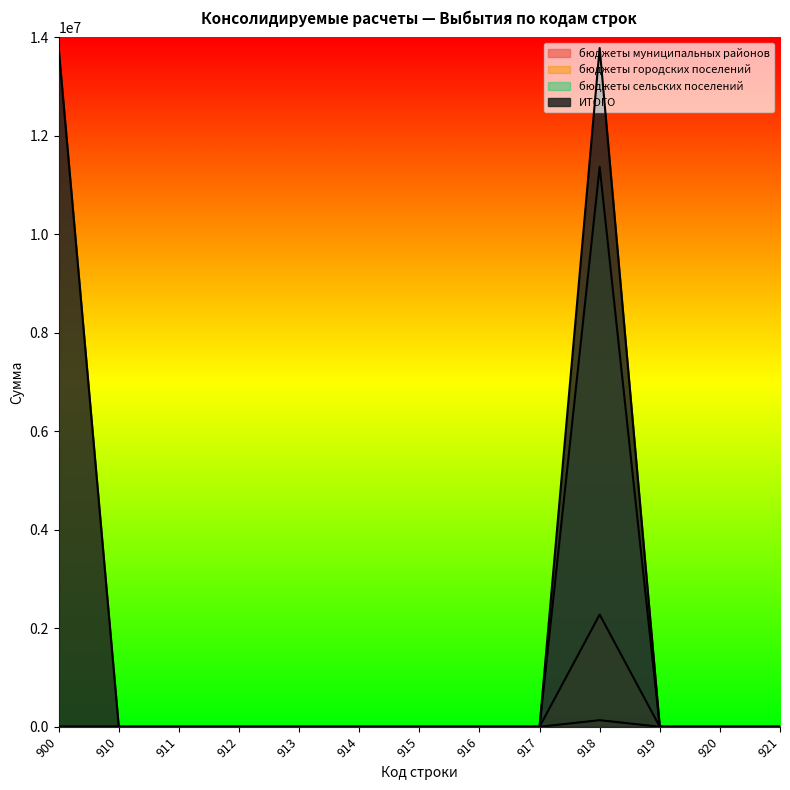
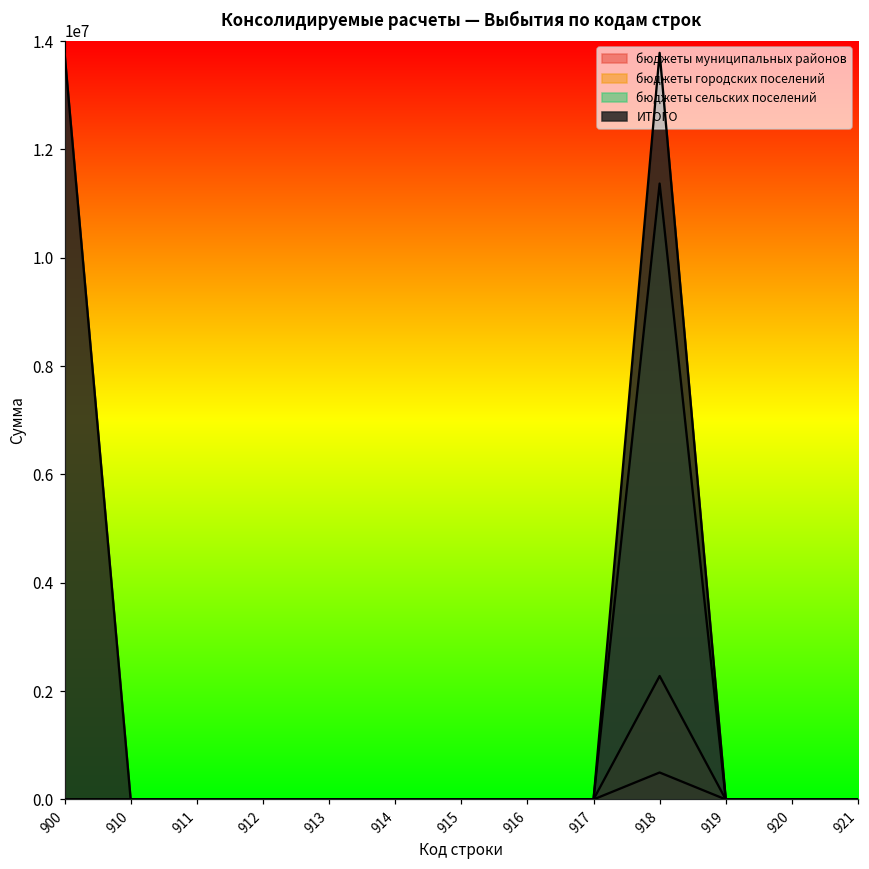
бюджеты муниципальных районов, 918: 100000 -> 500000
